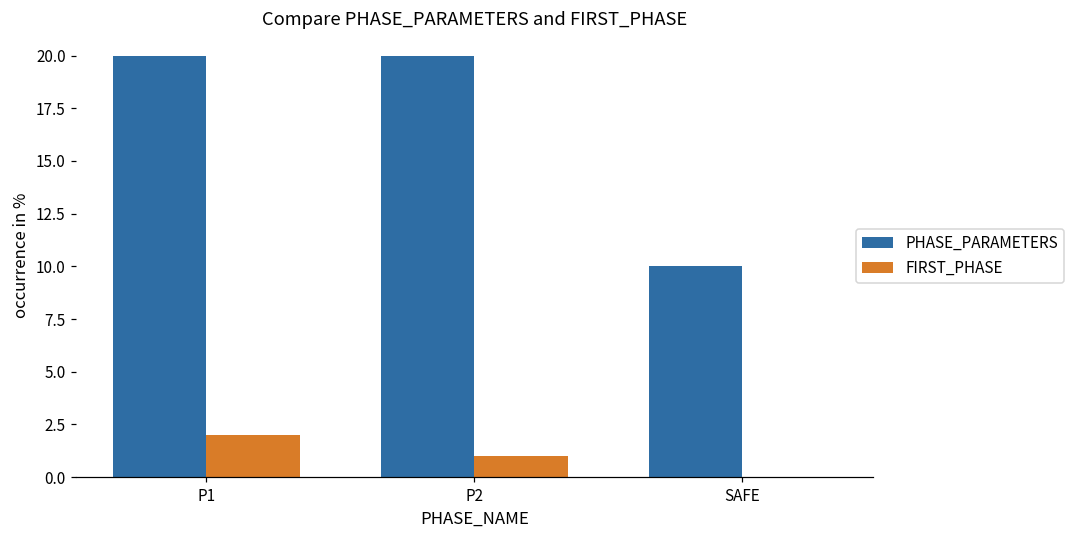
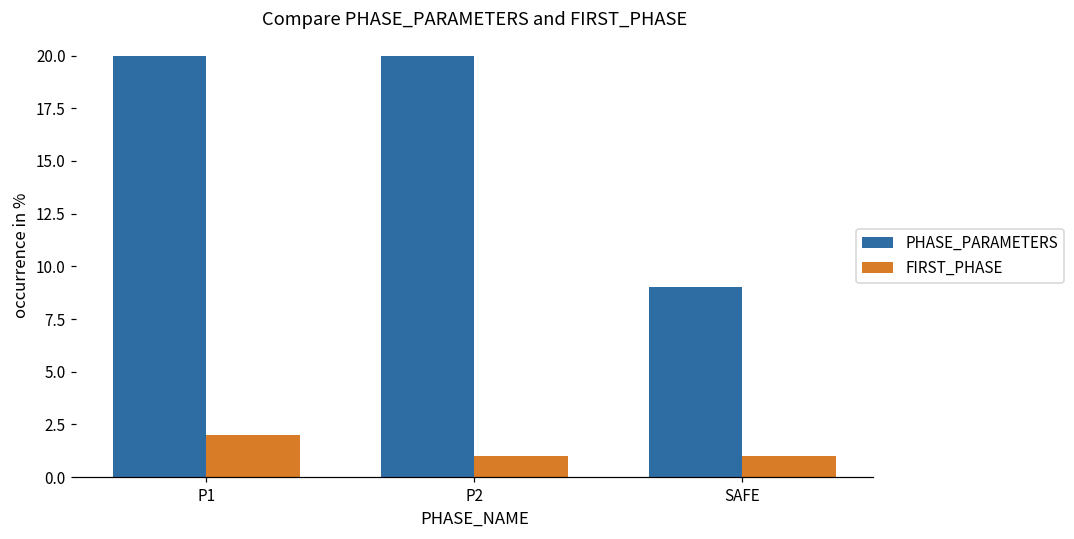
PHASE_PARAMETERS, SAFE: 10 -> 9
FIRST_PHASE, SAFE: 0 -> 1
